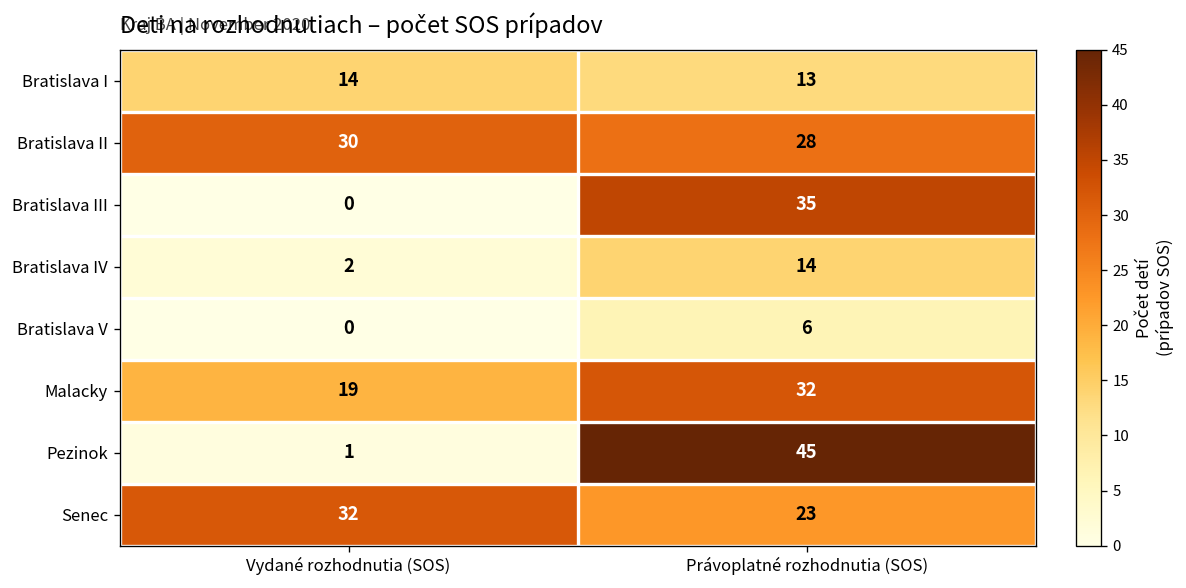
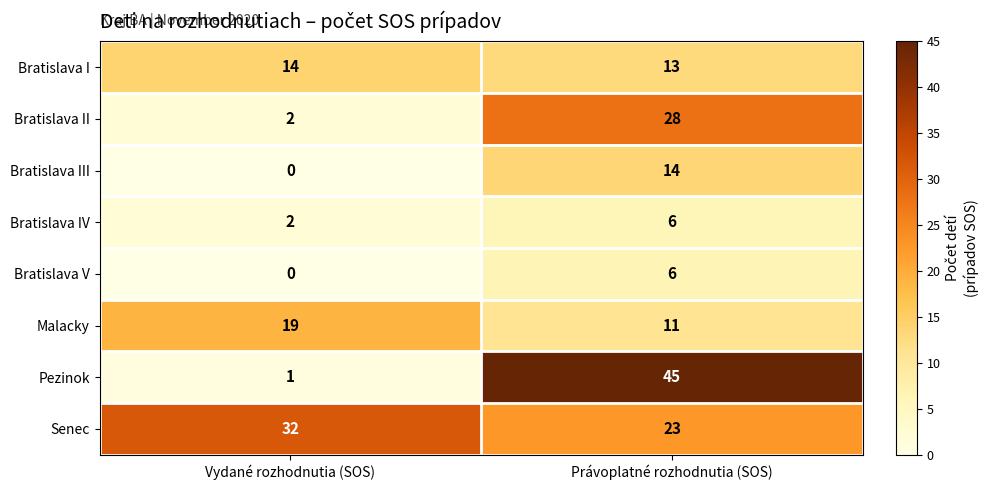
Bratislava II, Vydané rozhodnutia (SOS): 30 -> 2
Bratislava III, Právoplatné rozhodnutia (SOS): 35 -> 14
Bratislava IV, Právoplatné rozhodnutia (SOS): 14 -> 6
Malacky, Právoplatné rozhodnutia (SOS): 32 -> 11
